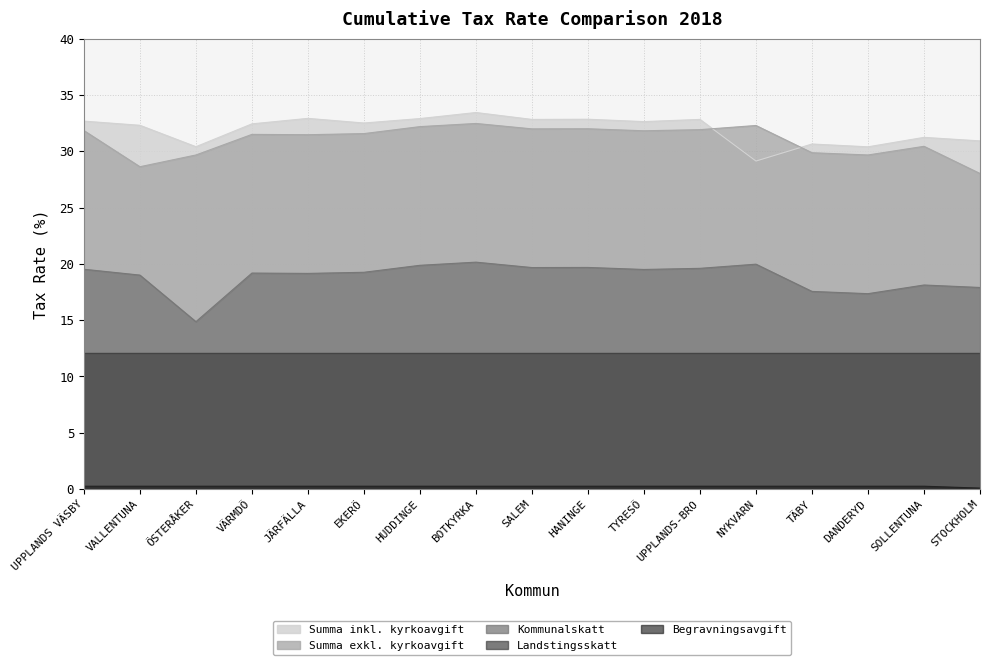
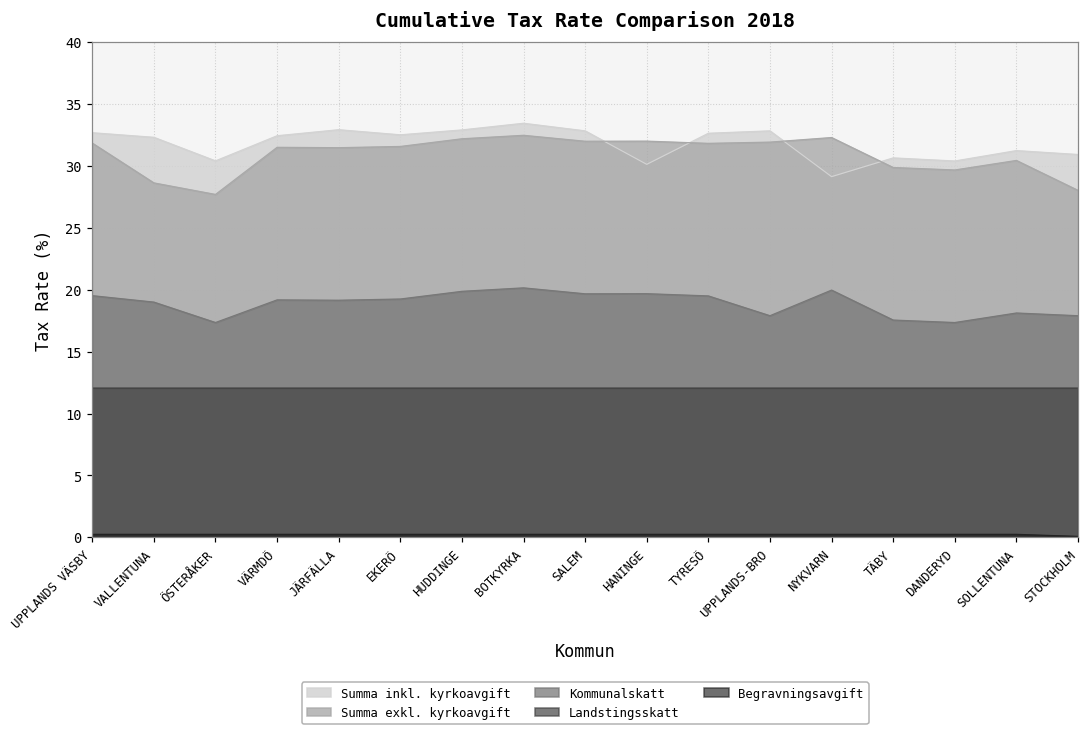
Summa exkl. kyrkoavgift, ÖSTERÅKER: 29.7 -> 27.7
Kommunalskatt, ÖSTERÅKER: 14.9 -> 17.4
Summa inkl. kyrkoavgift, HANINGE: 32.8 -> 30.1
Kommunalskatt, UPPLANDS-BRO: 19.6 -> 17.9
